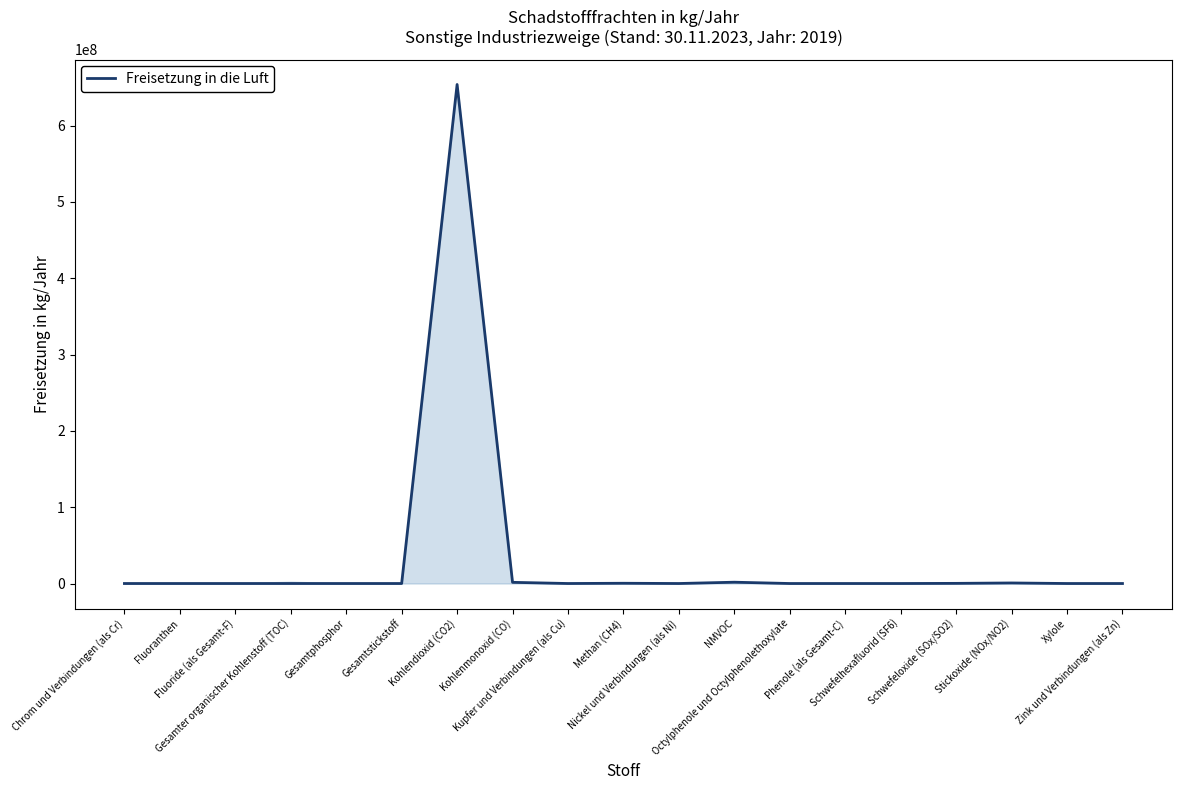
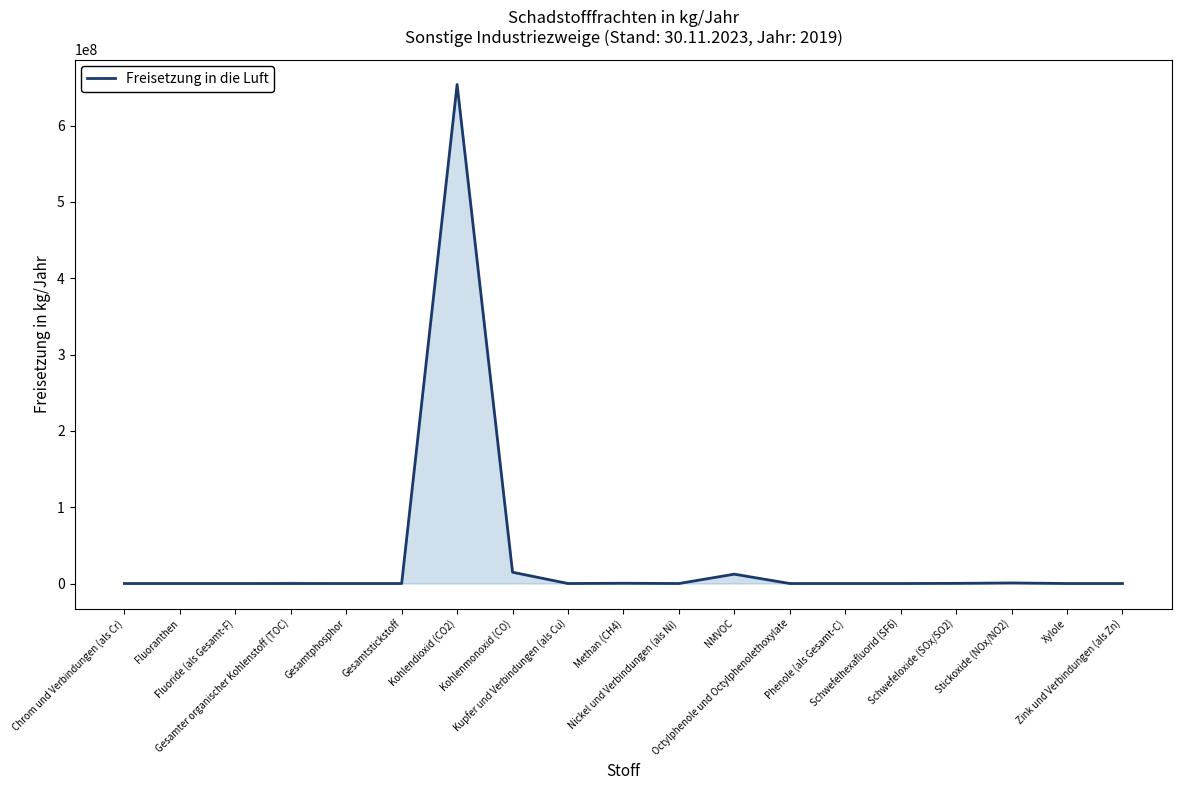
Freisetzung in die Luft, Kohlenmonoxid (CO): 0 -> 10000000
Freisetzung in die Luft, NMVOC: 0 -> 10000000
